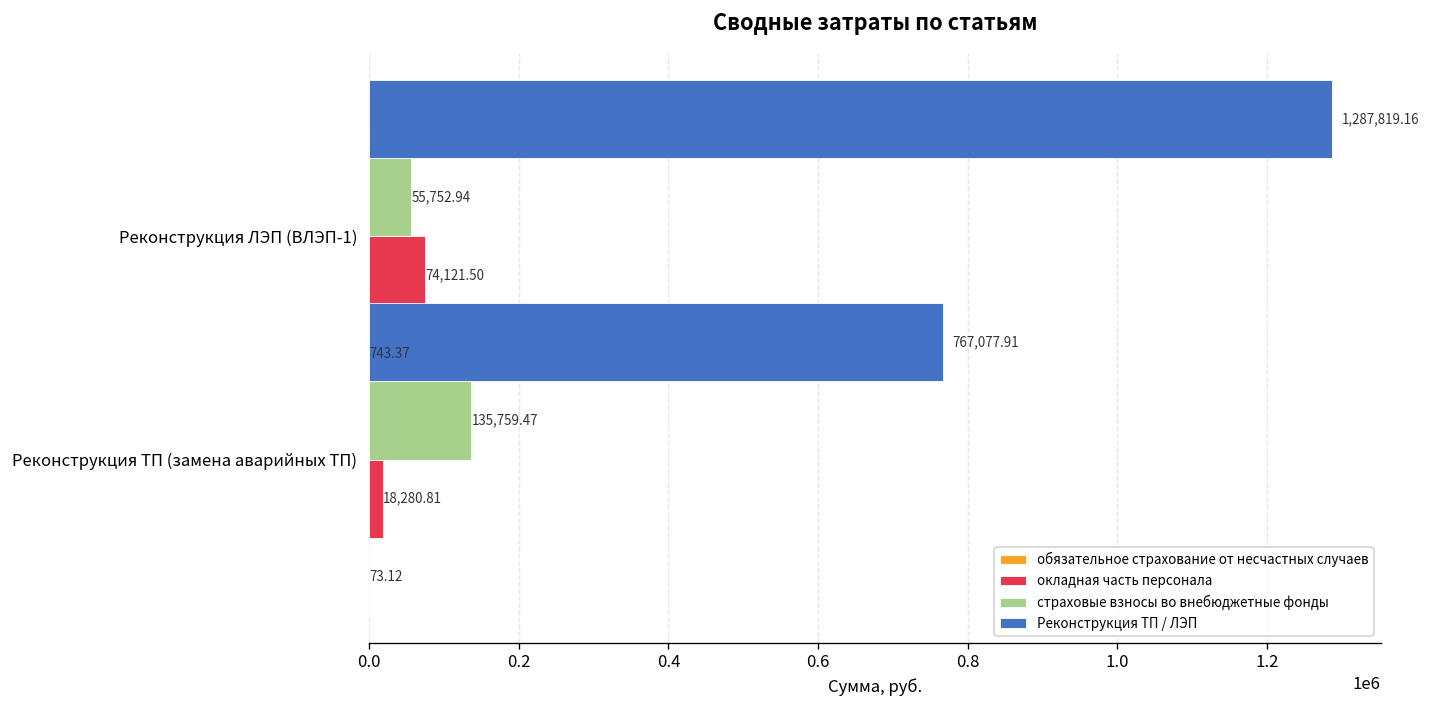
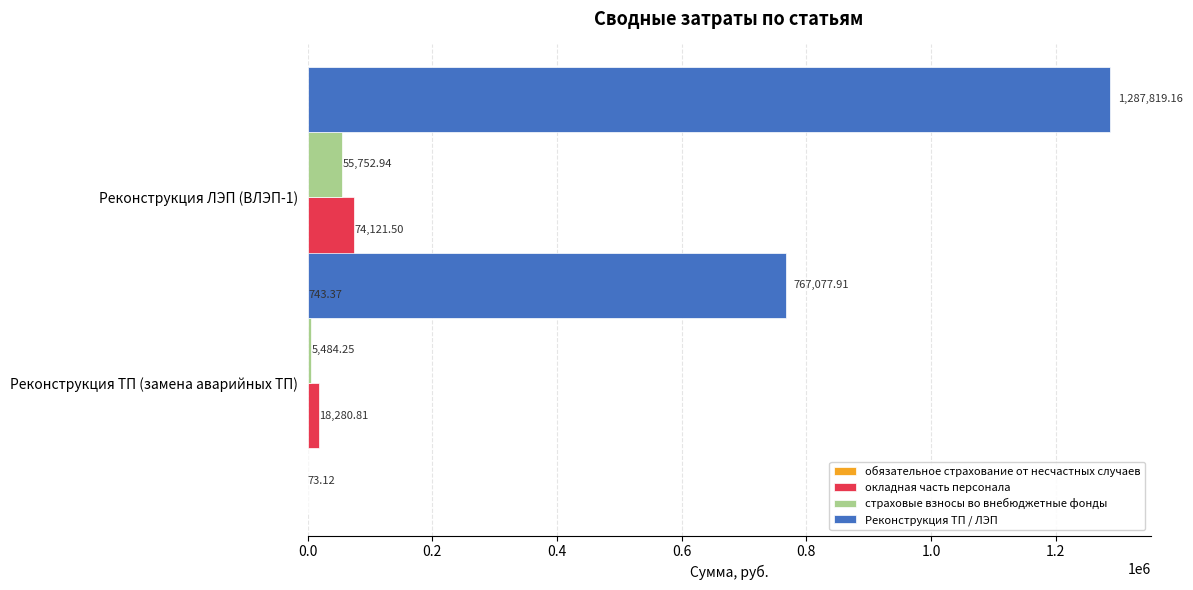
страховые взносы во внебюджетные фонды, Реконструкция ТП (замена аварийных ТП): 135,759.47 -> 5,484.25
